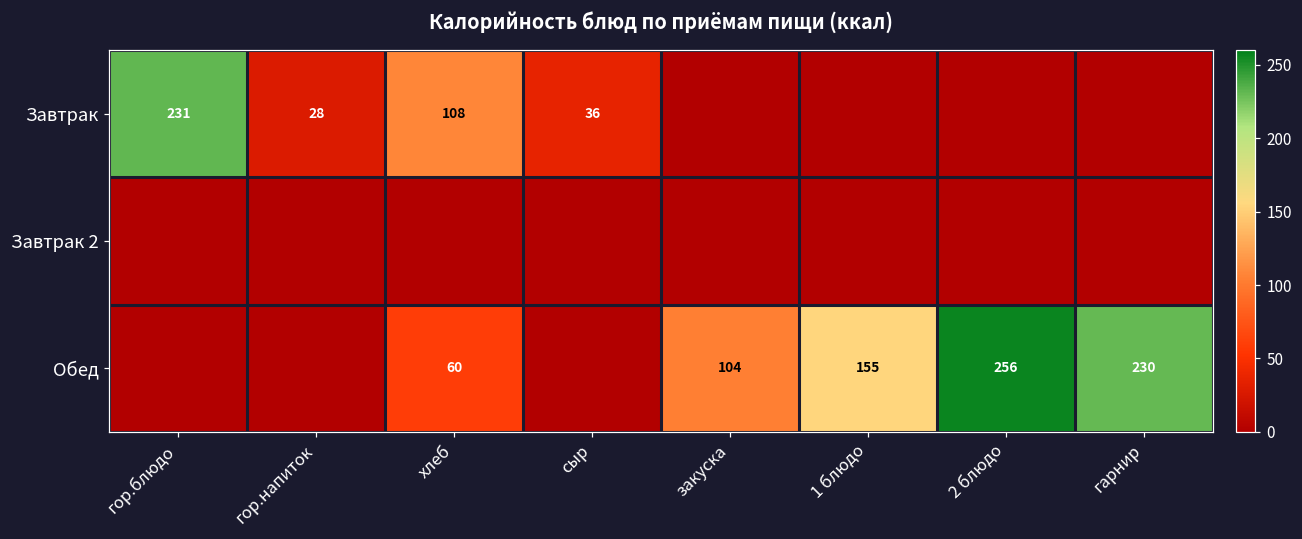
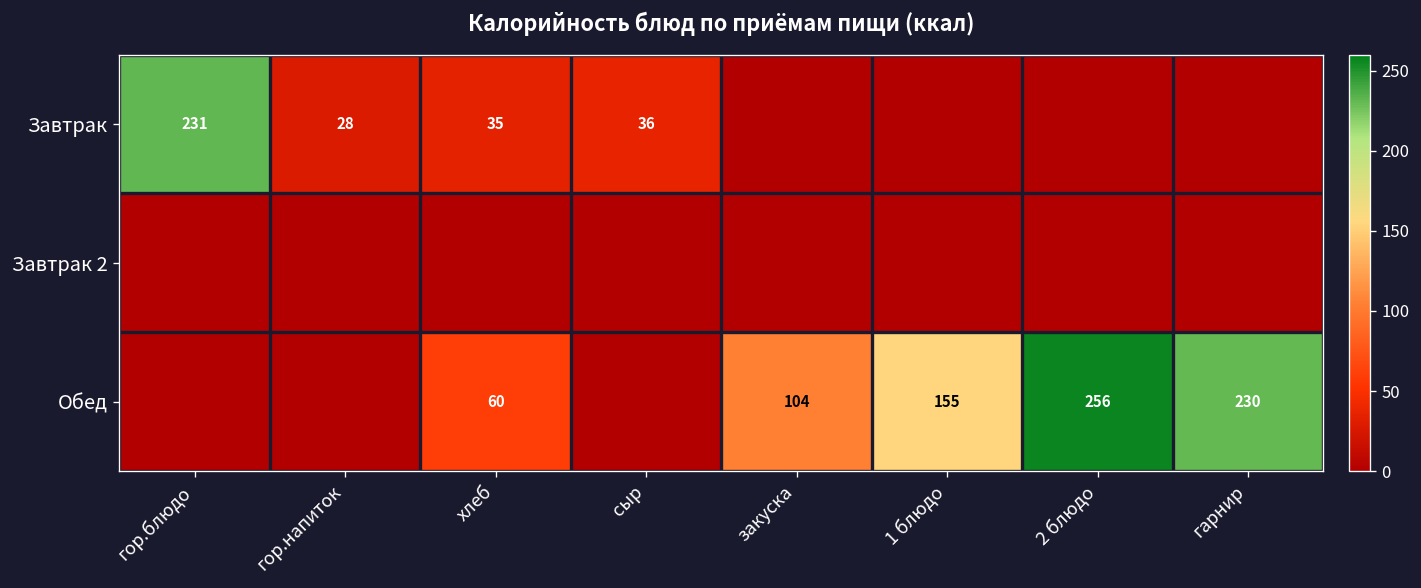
Завтрак, хлеб: 108 -> 35
